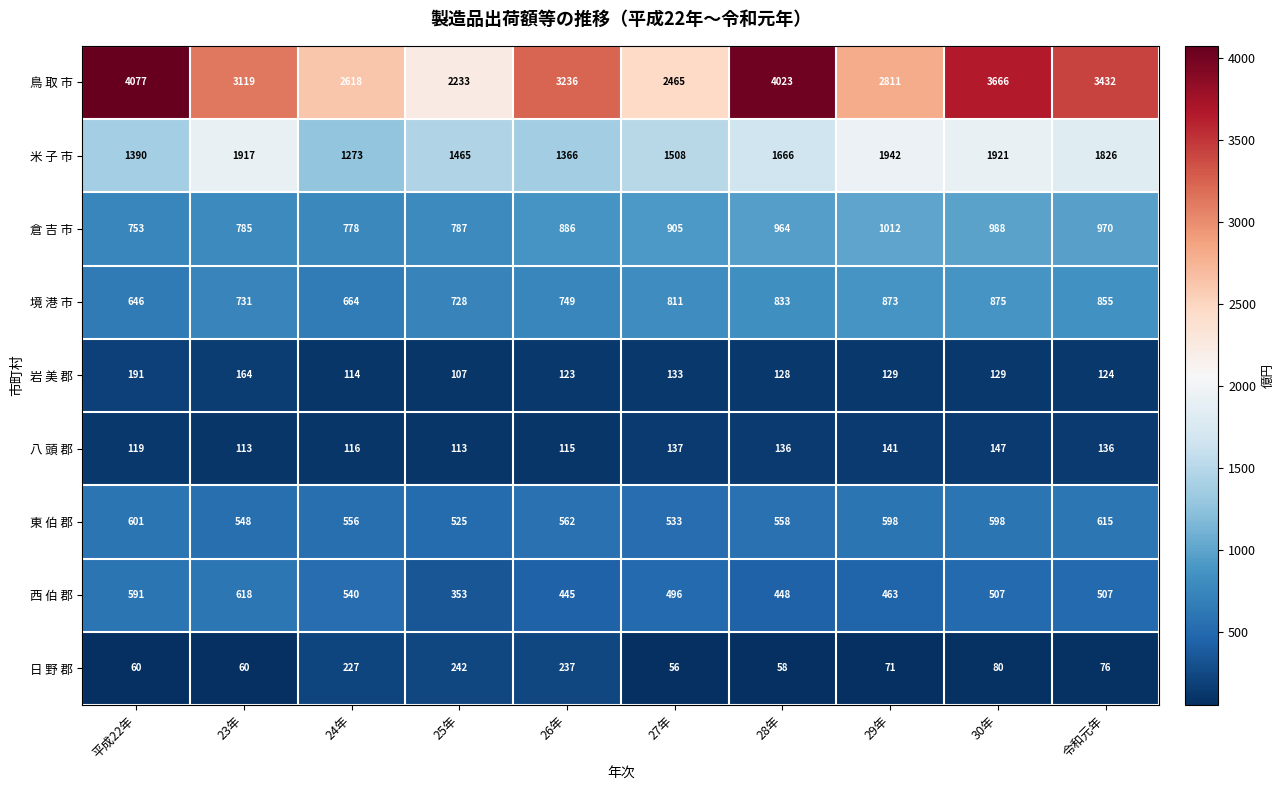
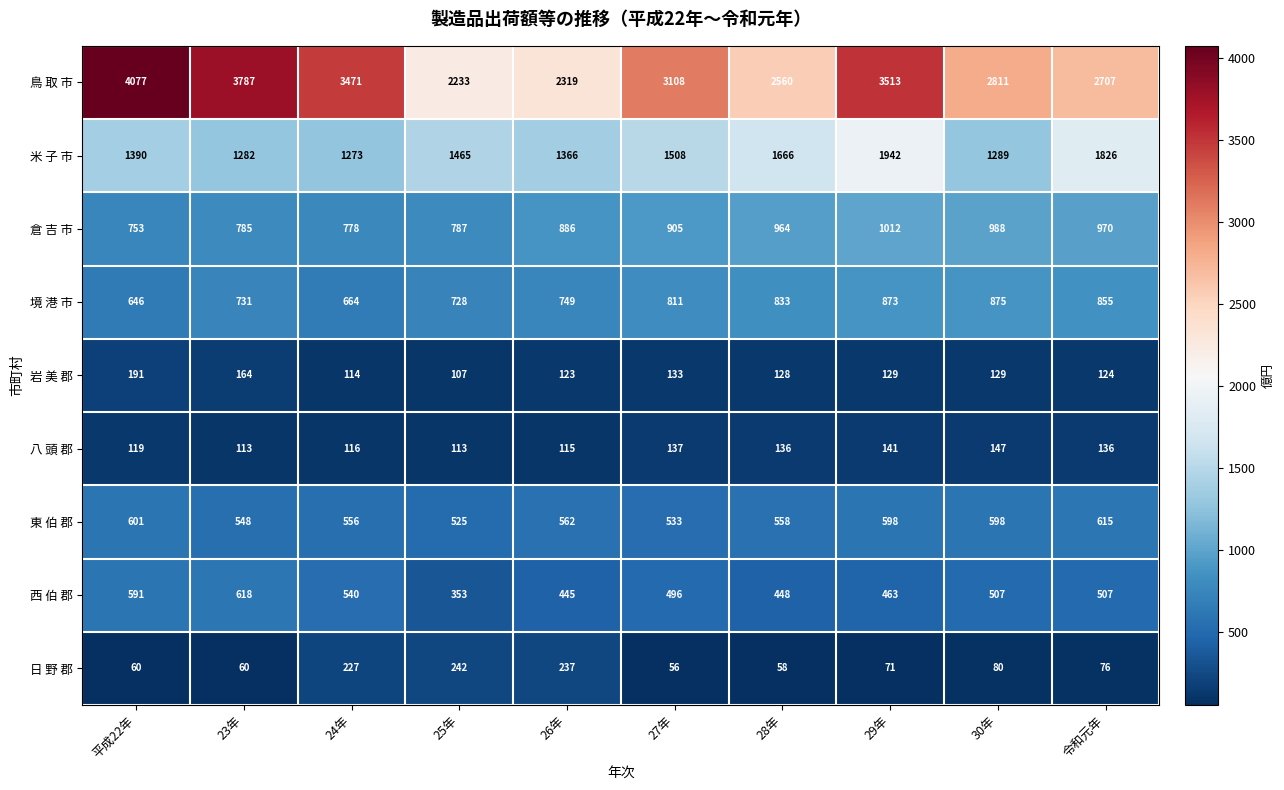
鳥 取 市, 23年: 3119 -> 3787
鳥 取 市, 24年: 2618 -> 3471
鳥 取 市, 26年: 3236 -> 2319
鳥 取 市, 27年: 2465 -> 3108
鳥 取 市, 28年: 4023 -> 2560
鳥 取 市, 29年: 2811 -> 3513
鳥 取 市, 30年: 3666 -> 2811
鳥 取 市, 令和元年: 3432 -> 2707
米 子 市, 23年: 1917 -> 1282
米 子 市, 30年: 1921 -> 1289
